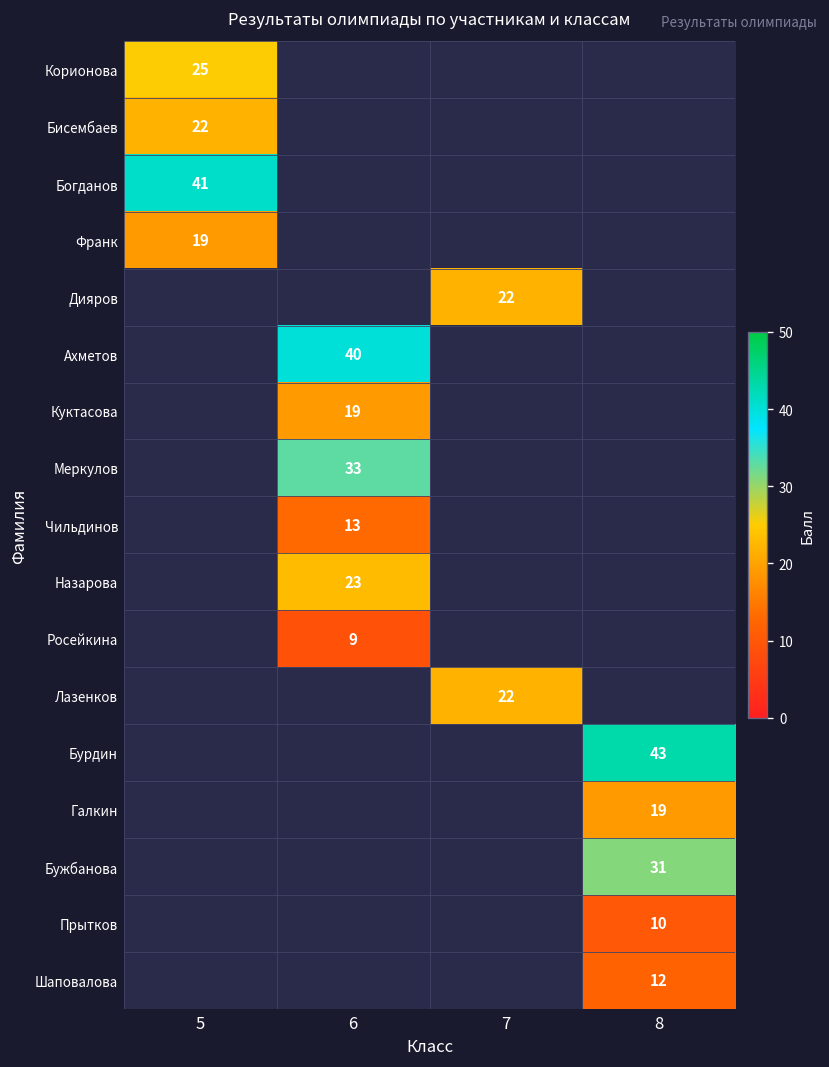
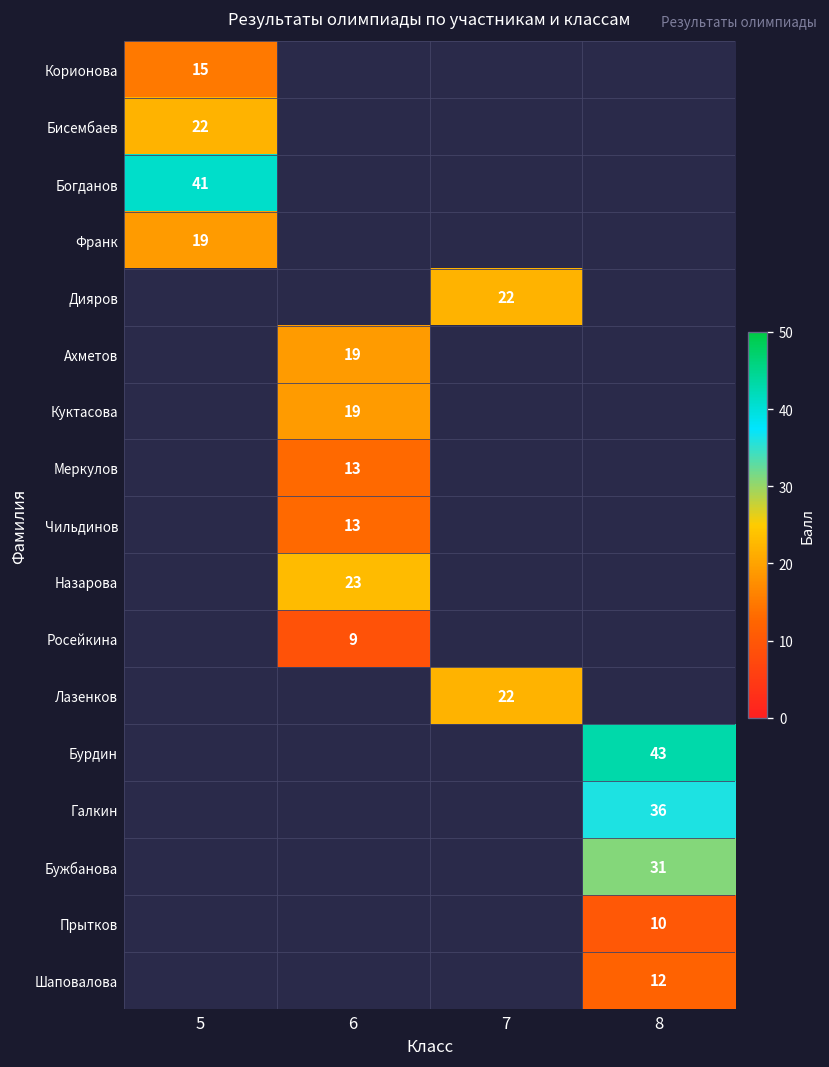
Корионова, 5: 25 -> 15
Ахметов, 6: 40 -> 19
Меркулов, 6: 33 -> 13
Галкин, 8: 19 -> 36
